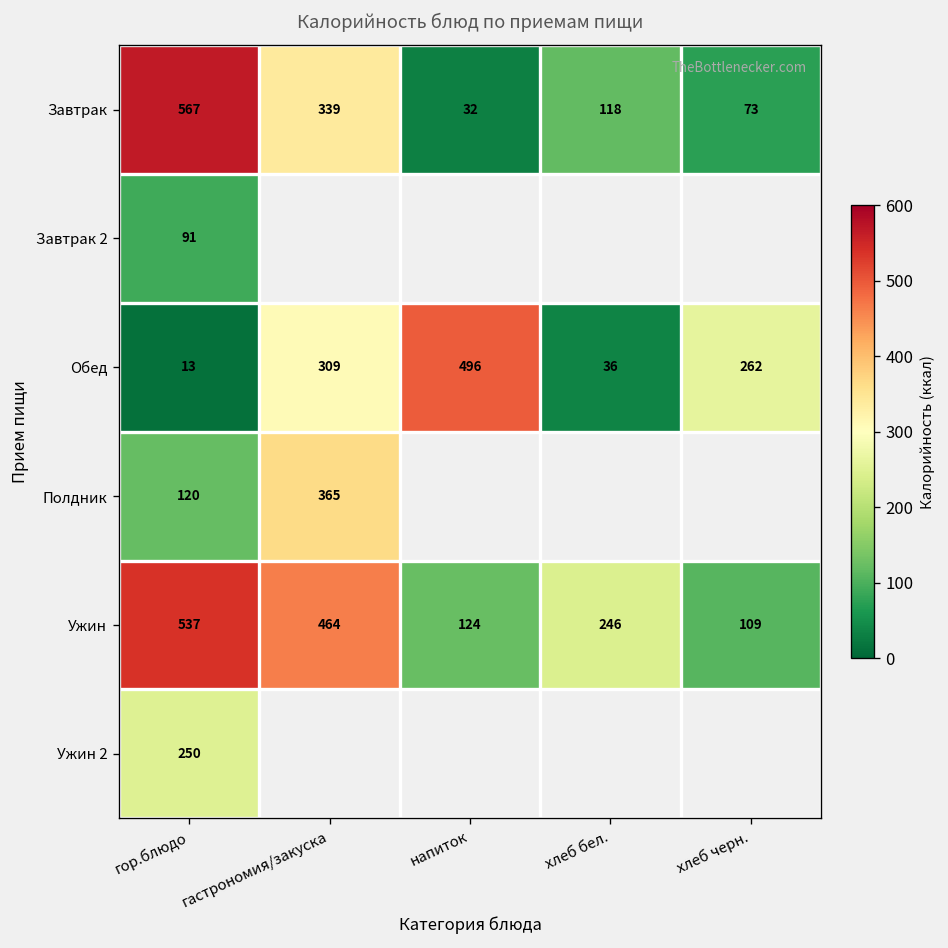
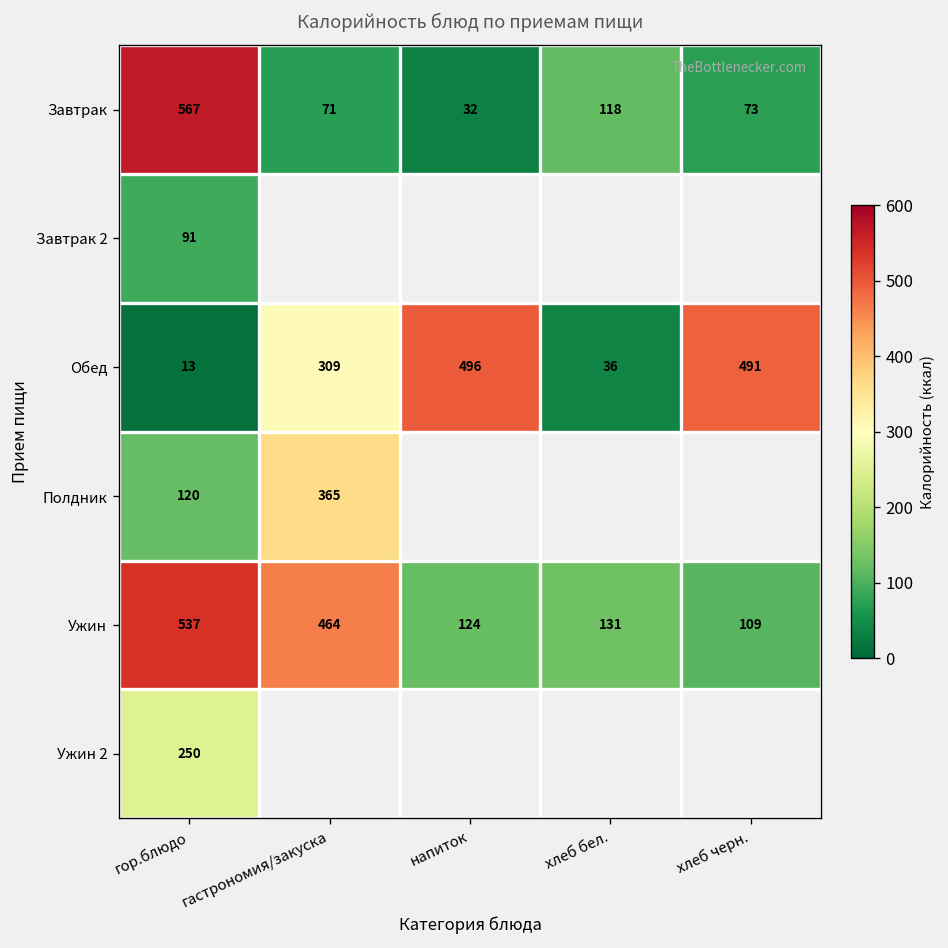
Завтрак, гастрономия/закуска: 339 -> 71
Обед, хлеб черн.: 262 -> 491
Ужин, хлеб бел.: 246 -> 131
